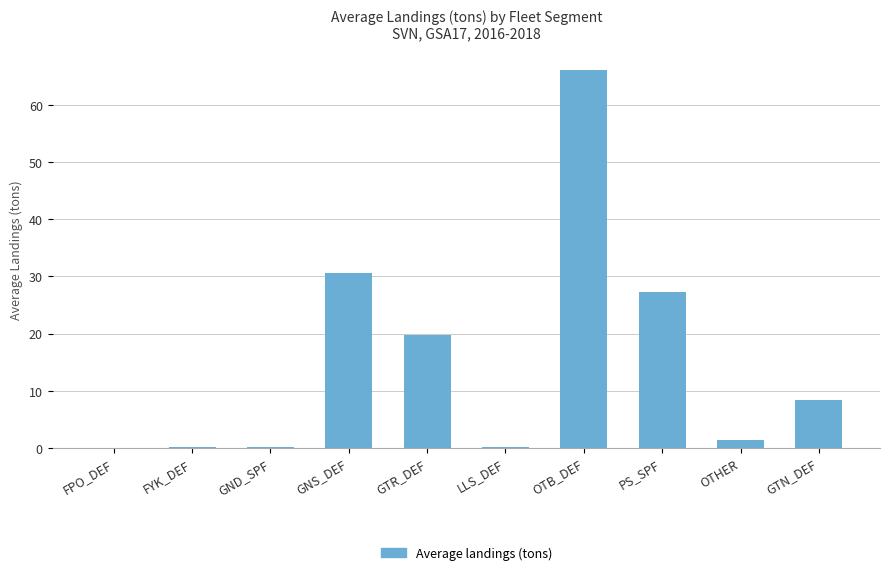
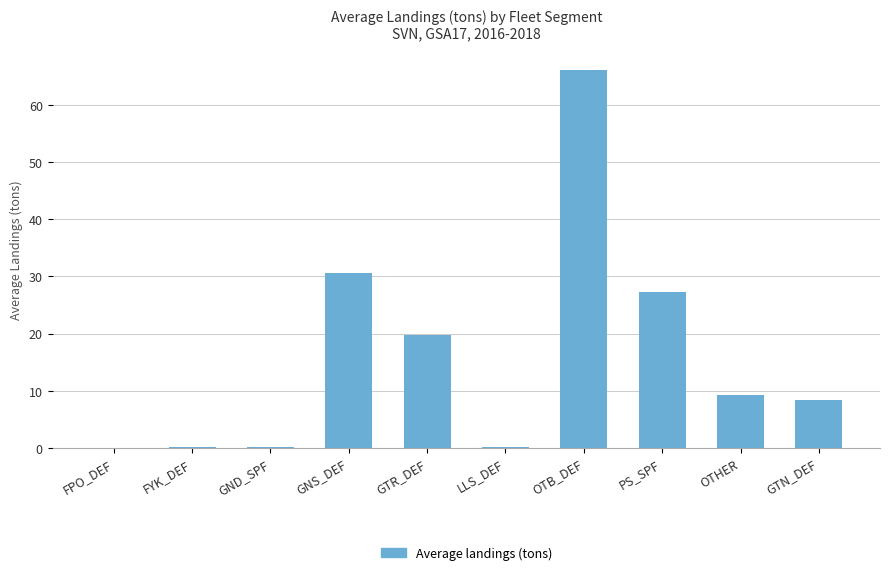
OTHER: 1 -> 9
